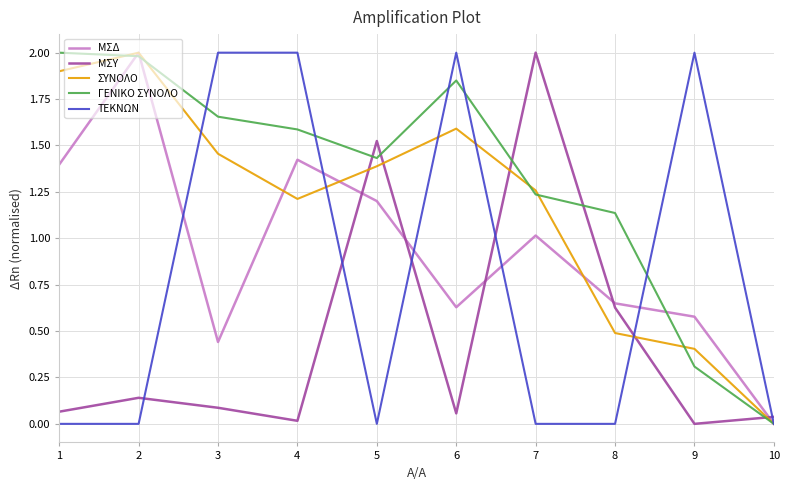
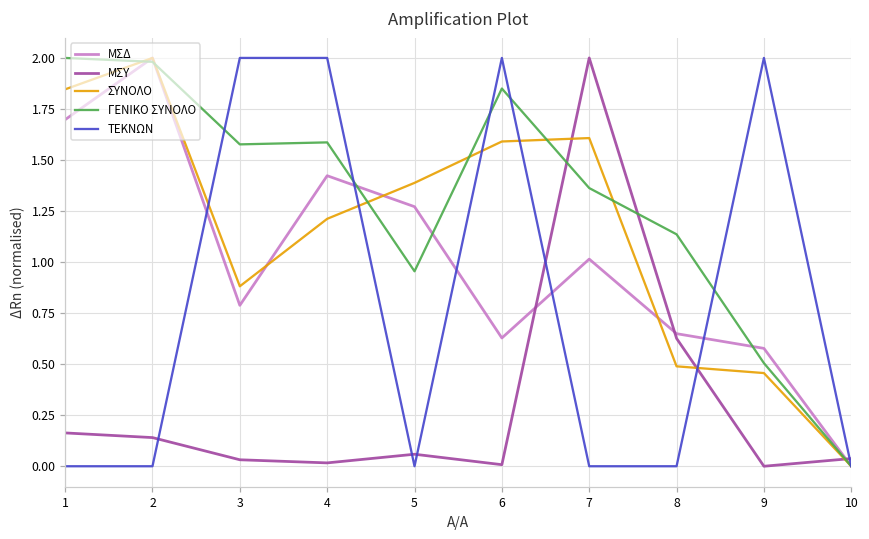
ΜΣΔ, 1: 1.40 -> 1.70
ΜΣΥ, 1: 0.07 -> 0.16
ΣΥΝΟΛΟ, 1: 1.90 -> 1.85
ΜΣΔ, 3: 0.44 -> 0.79
ΜΣΥ, 3: 0.09 -> 0.03
ΣΥΝΟΛΟ, 3: 1.46 -> 0.88
ΓΕΝΙΚΟ ΣΥΝΟΛΟ, 3: 1.66 -> 1.58
ΜΣΔ, 5: 1.20 -> 1.27
ΜΣΥ, 5: 1.52 -> 0.06
ΓΕΝΙΚΟ ΣΥΝΟΛΟ, 5: 1.43 -> 0.95
ΜΣΥ, 6: 0.06 -> 0.01
ΣΥΝΟΛΟ, 7: 1.26 -> 1.61
ΓΕΝΙΚΟ ΣΥΝΟΛΟ, 7: 1.24 -> 1.36
ΣΥΝΟΛΟ, 9: 0.40 -> 0.46
ΓΕΝΙΚΟ ΣΥΝΟΛΟ, 9: 0.31 -> 0.51
